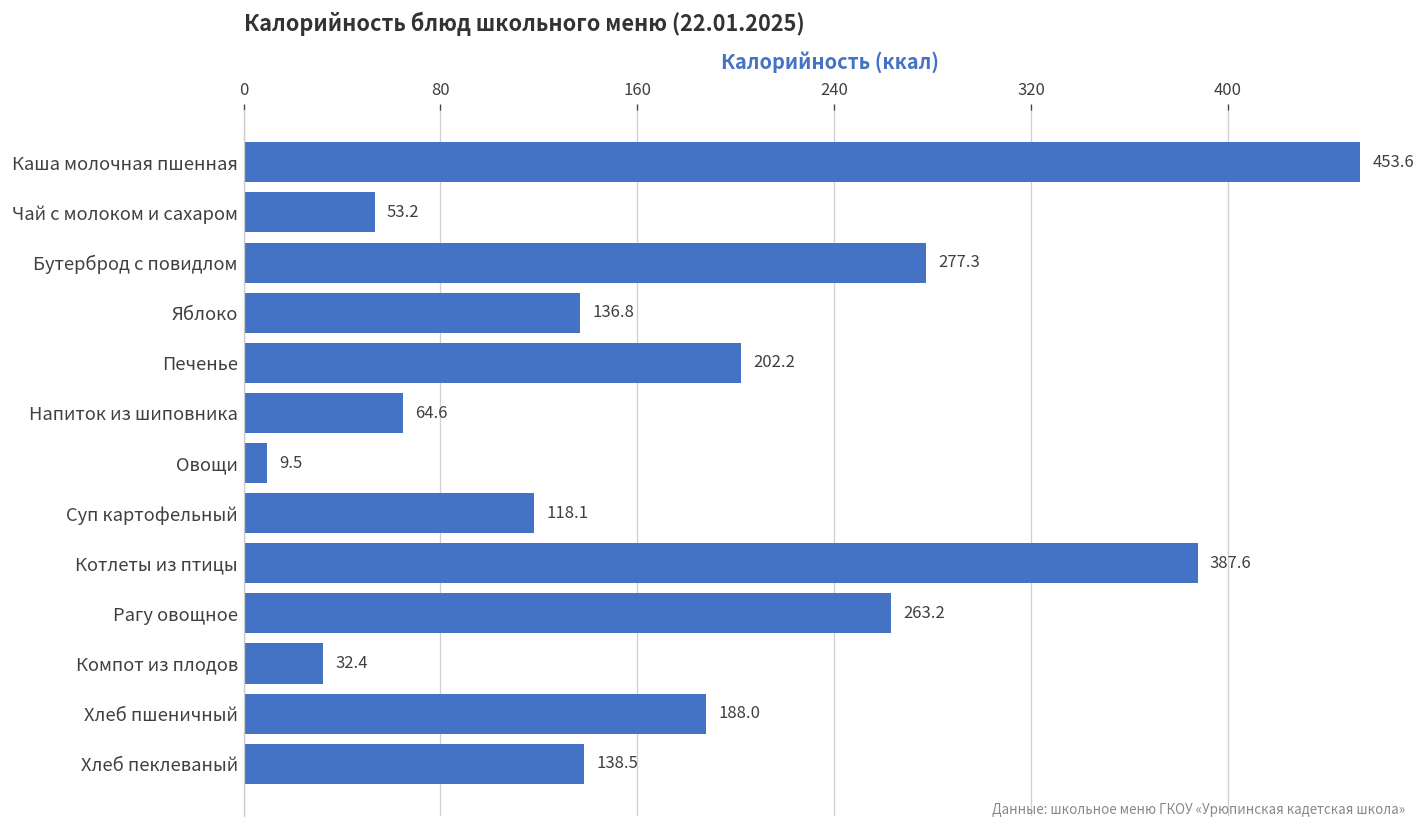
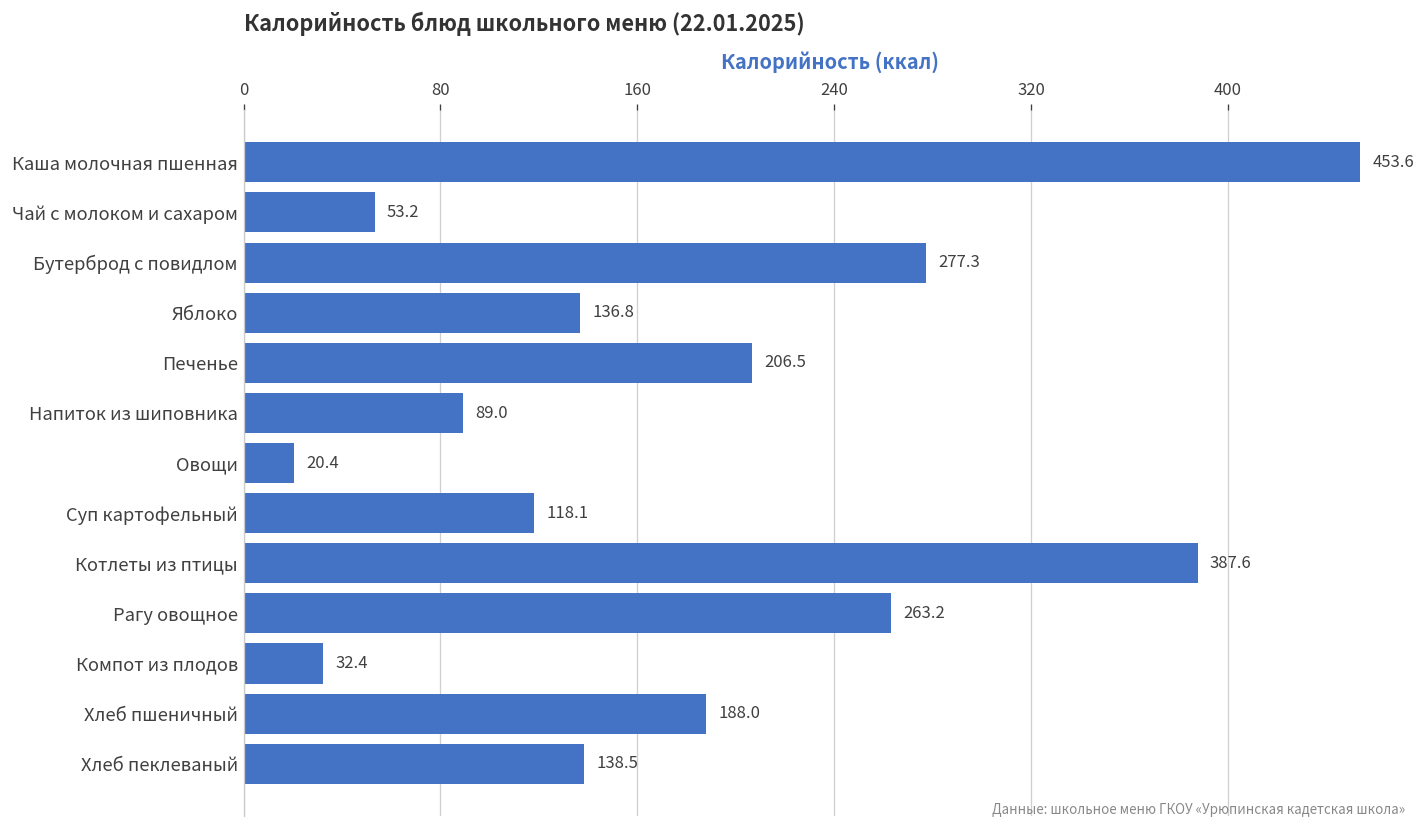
Печенье: 202.2 -> 206.5
Напиток из шиповника: 64.6 -> 89.0
Овощи: 9.5 -> 20.4
